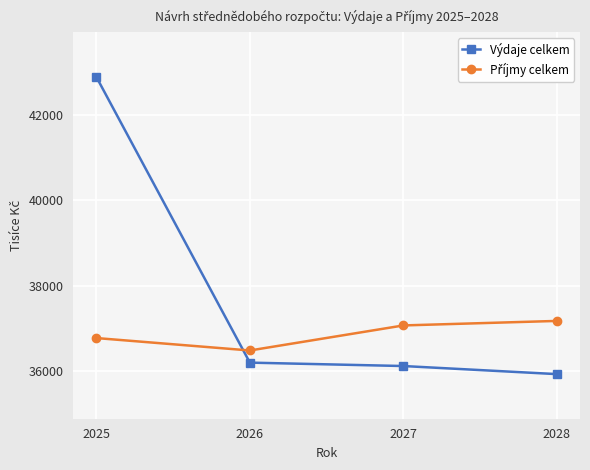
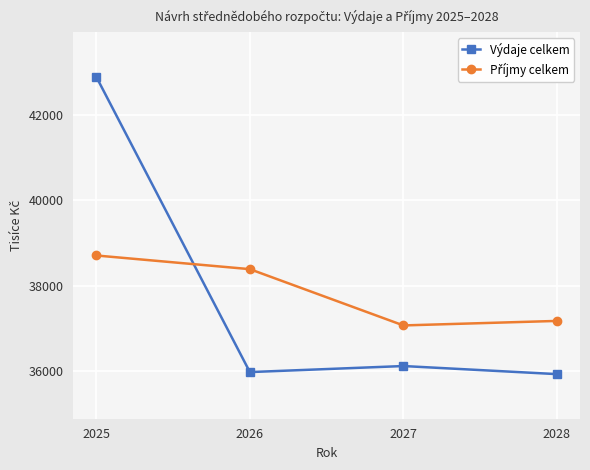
Příjmy celkem, 2025: 36800 -> 38700
Výdaje celkem, 2026: 36200 -> 36000
Příjmy celkem, 2026: 36500 -> 38400
